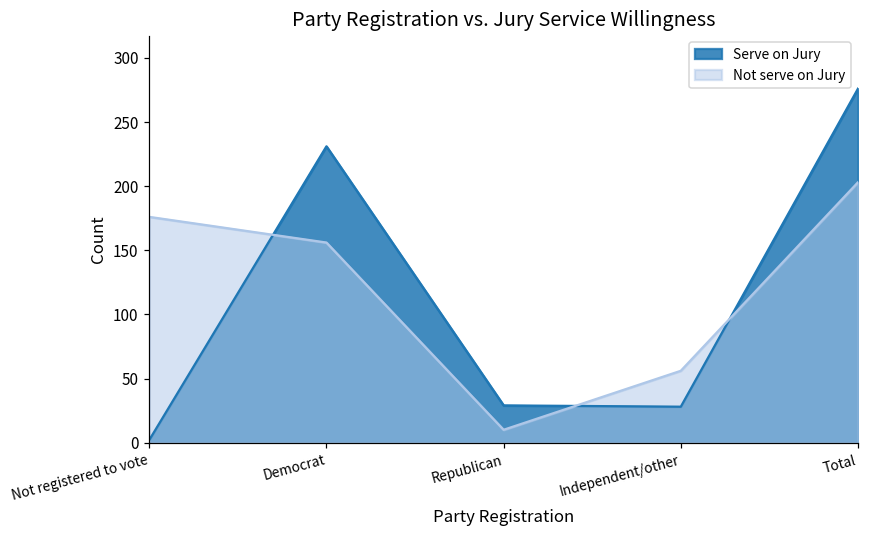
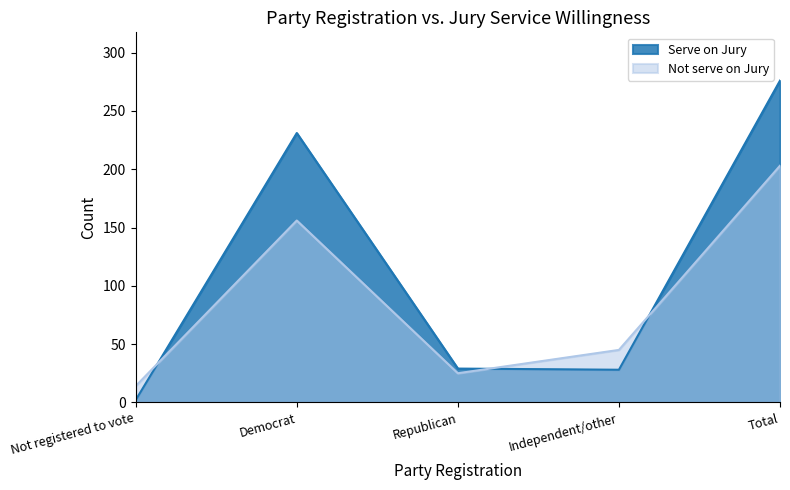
Not serve on Jury, Not registered to vote: 176 -> 14
Not serve on Jury, Republican: 10 -> 25
Not serve on Jury, Independent/other: 56 -> 45
